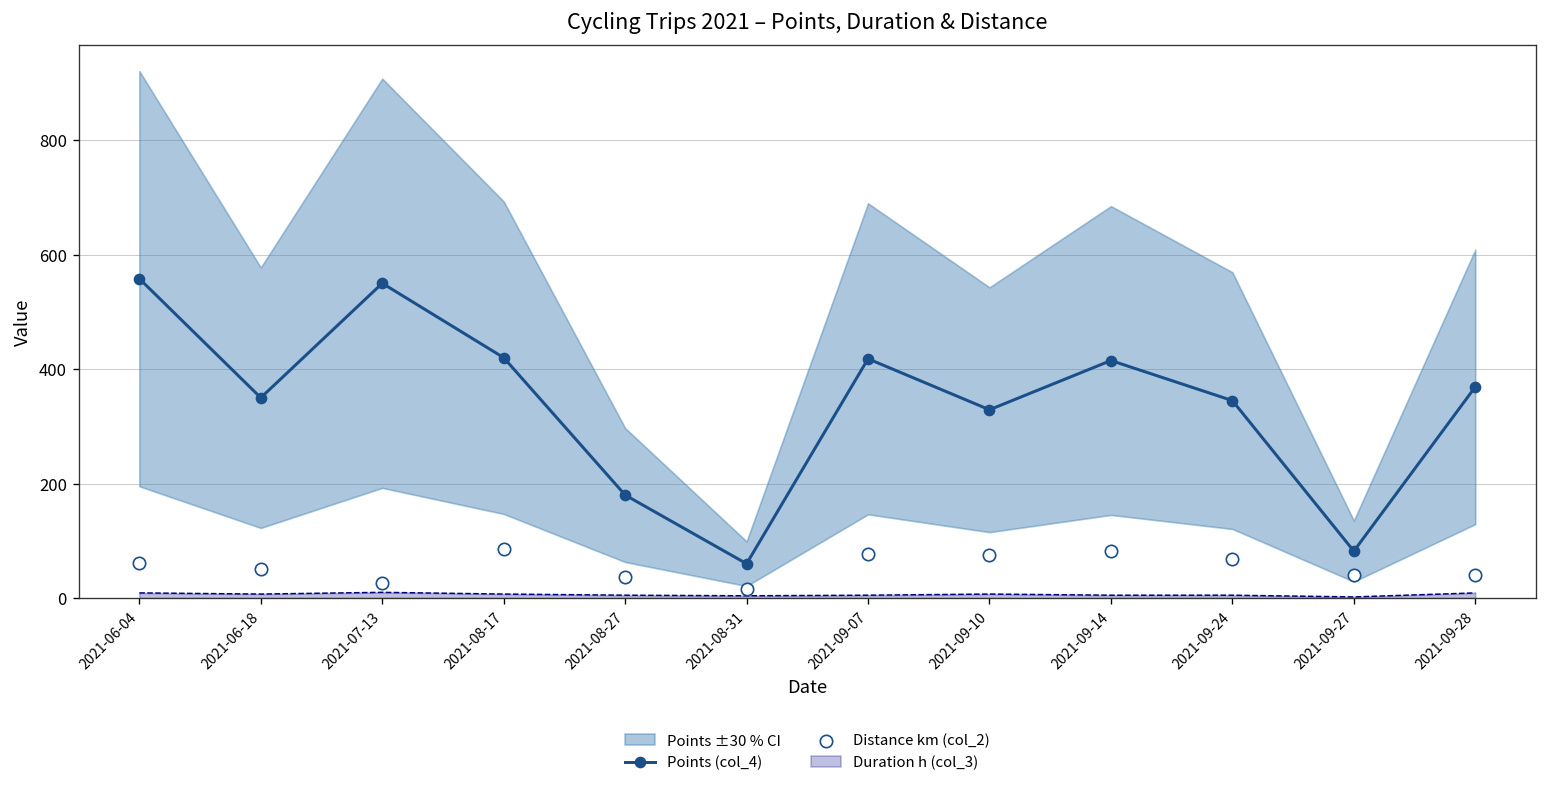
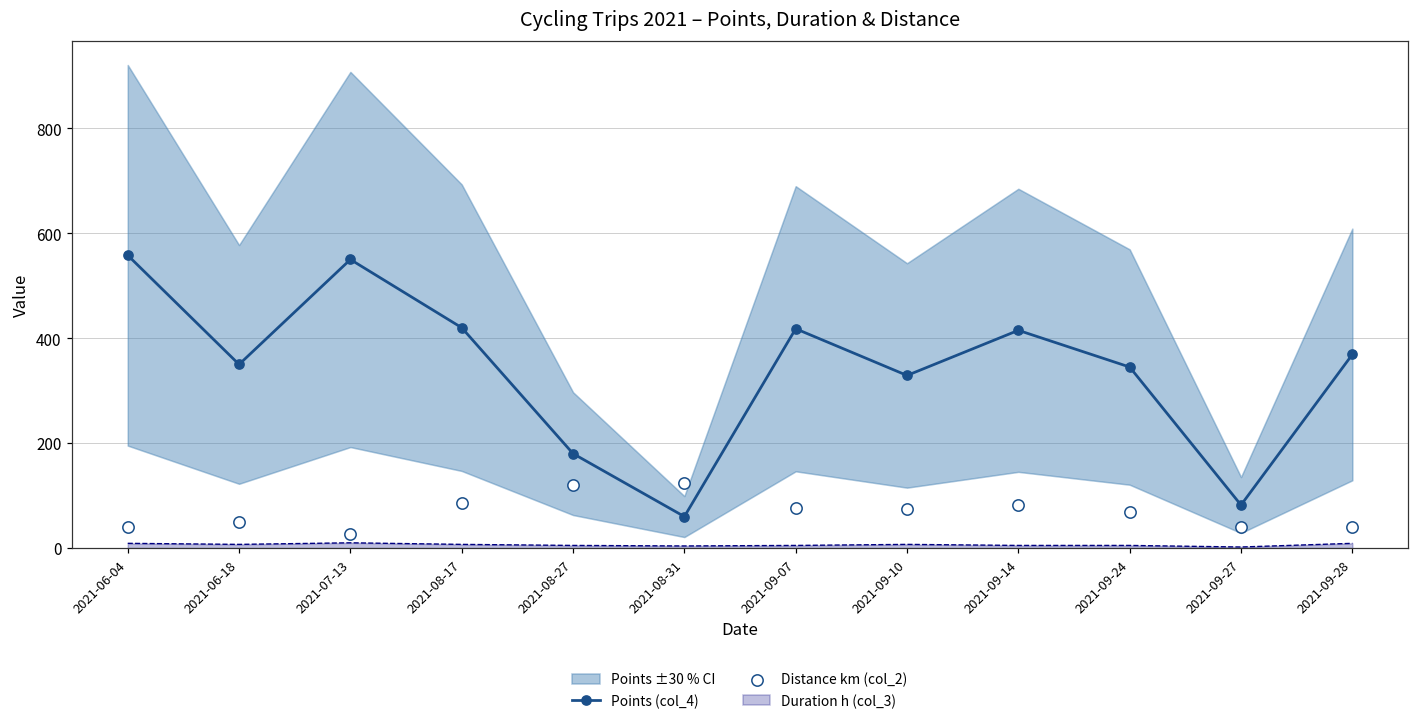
Distance km (col_2), 2021-06-04: 60 -> 40
Distance km (col_2), 2021-08-27: 40 -> 120
Distance km (col_2), 2021-08-31: 20 -> 120
